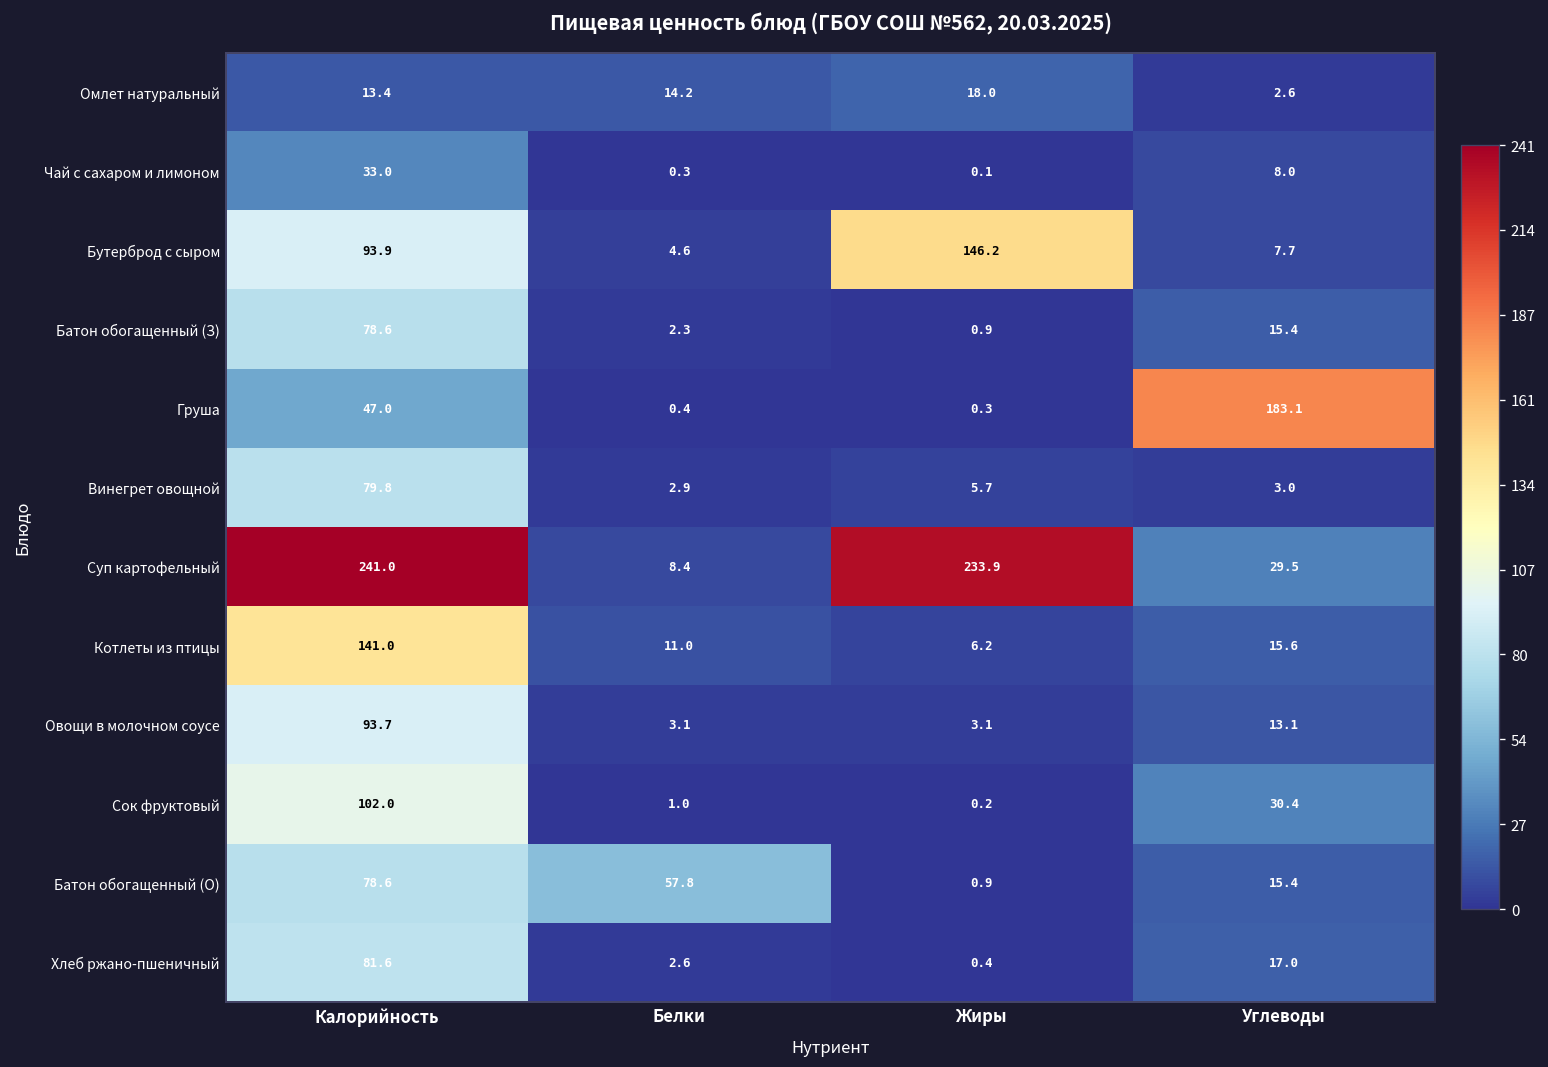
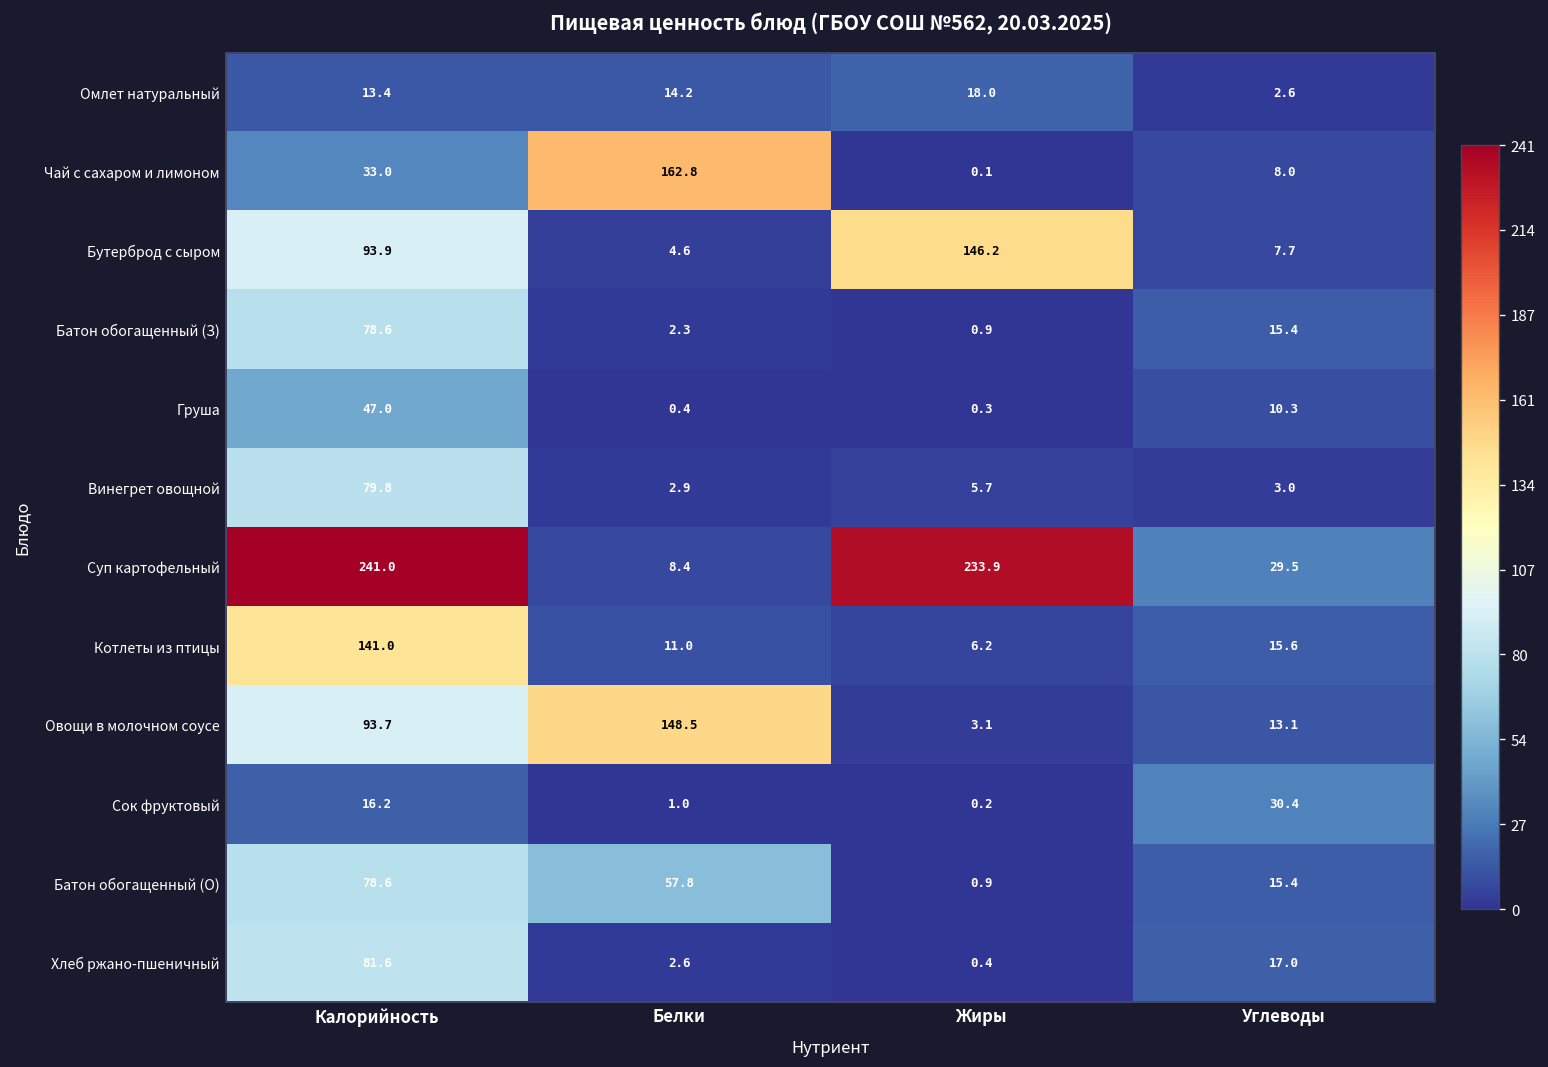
Чай с сахаром и лимоном, Белки: 0.3 -> 162.8
Груша, Углеводы: 183.1 -> 10.3
Овощи в молочном соусе, Белки: 3.1 -> 148.5
Сок фруктовый, Калорийность: 102.0 -> 16.2
